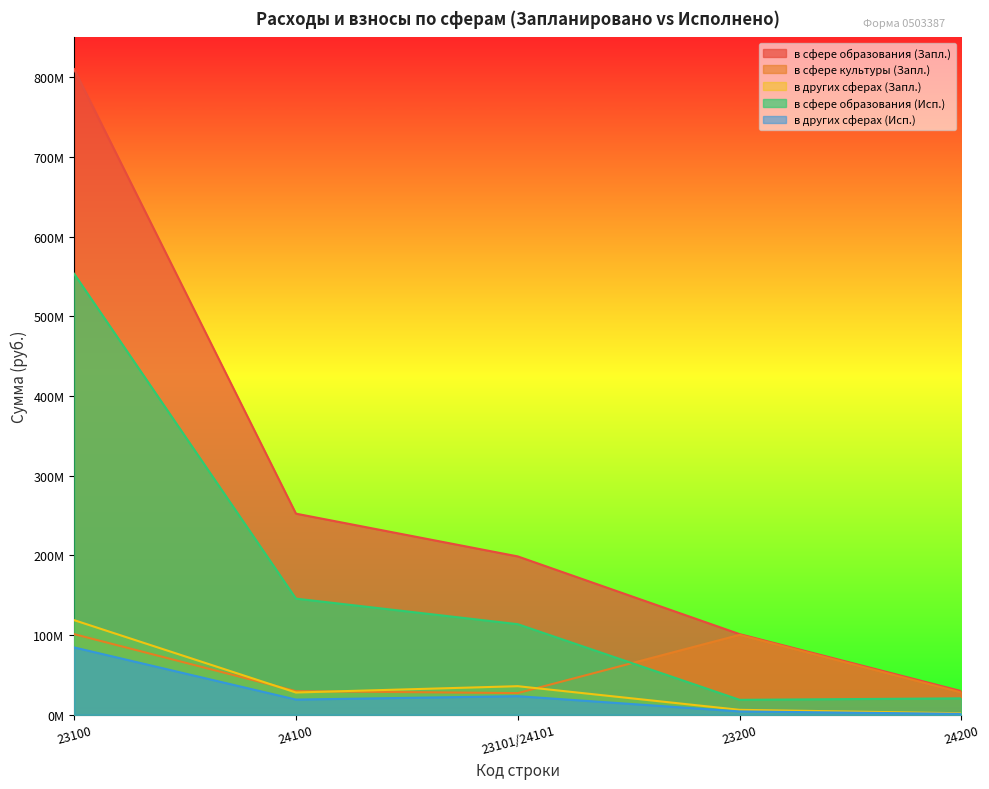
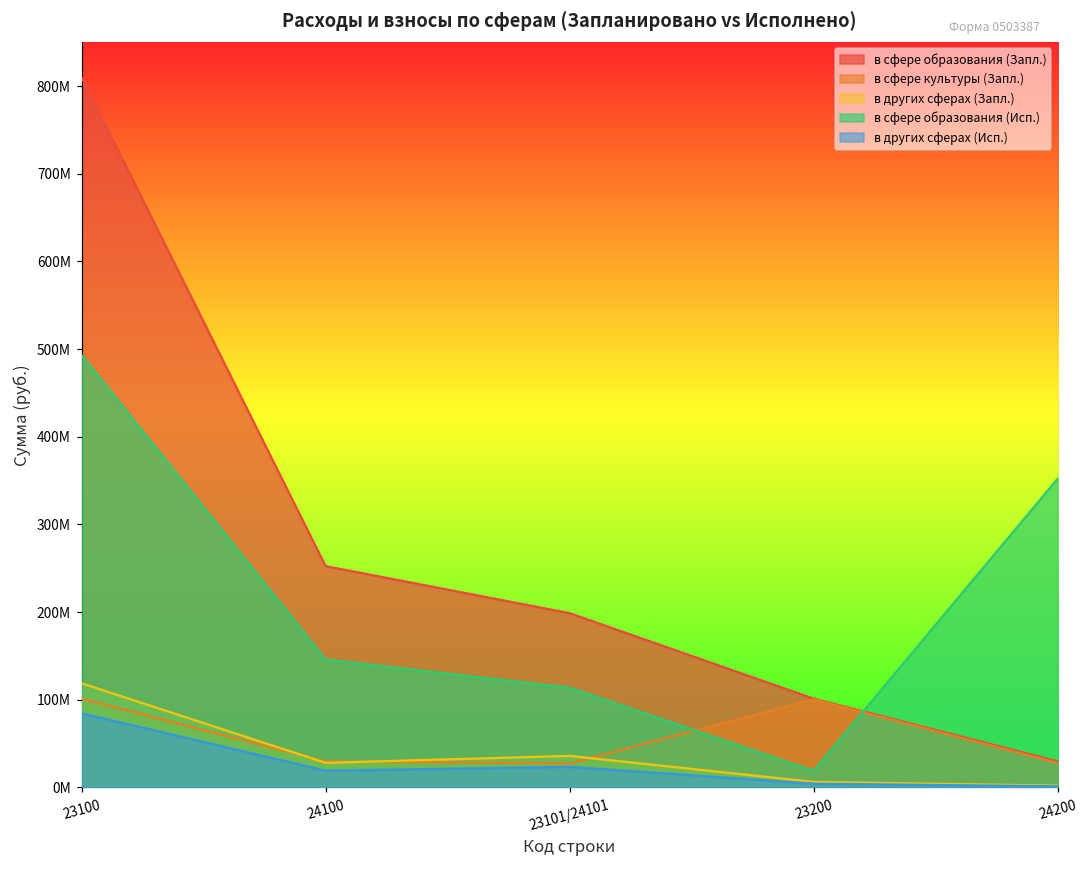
в сфере образования (Исп.), 23100: 550000000 -> 490000000
в сфере образования (Исп.), 24200: 20000000 -> 350000000
